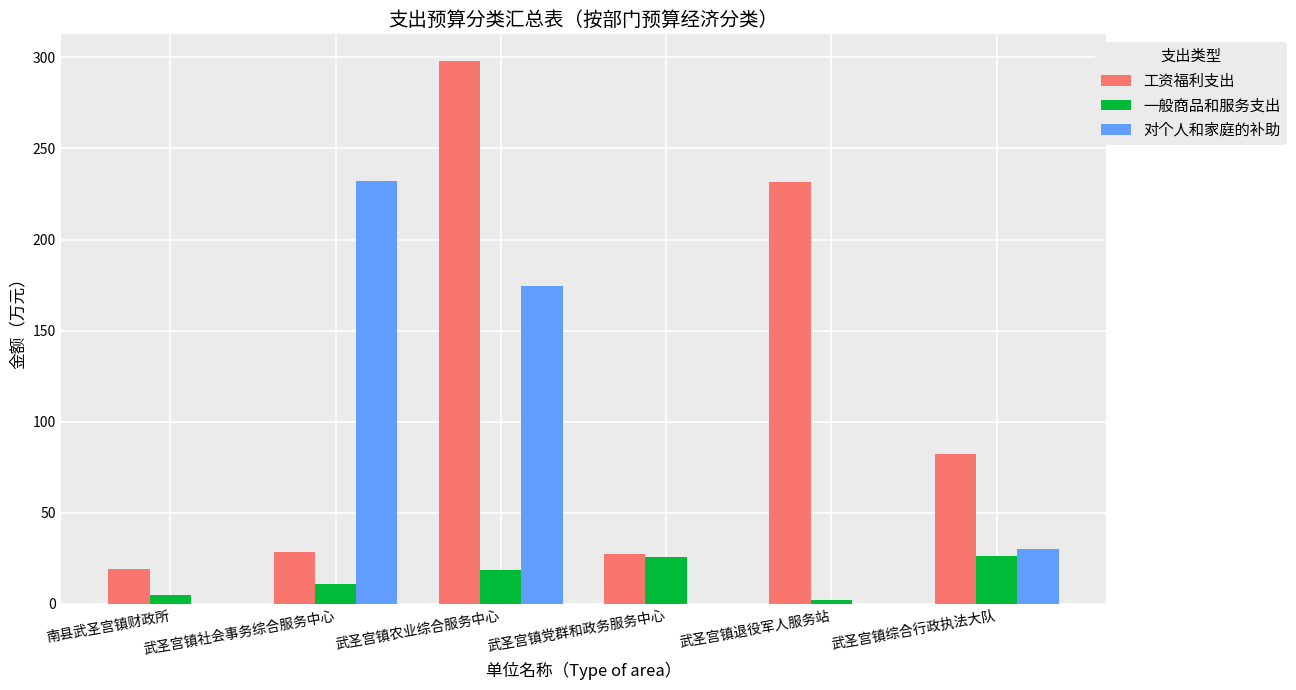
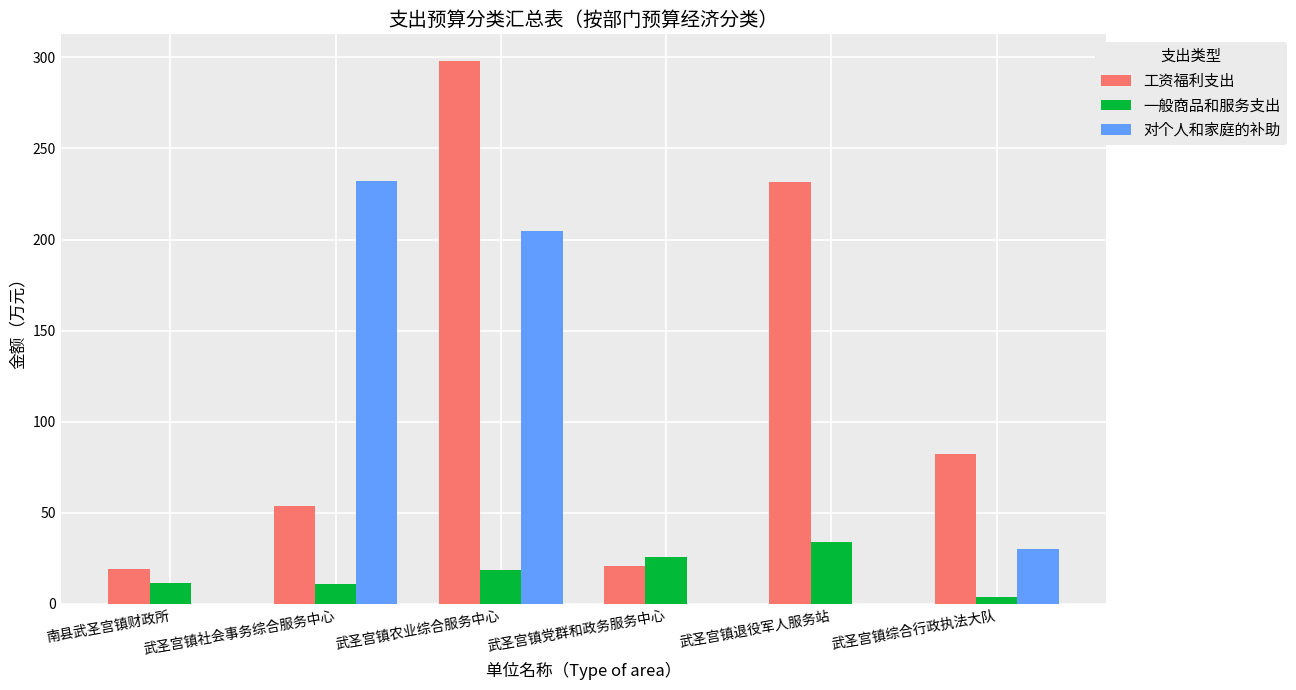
一般商品和服务支出, 南县武圣宫镇财政所: 5 -> 11
工资福利支出, 武圣宫镇社会事务综合服务中心: 28 -> 54
对个人和家庭的补助, 武圣宫镇农业综合服务中心: 175 -> 205
工资福利支出, 武圣宫镇党群和政务服务中心: 28 -> 21
一般商品和服务支出, 武圣宫镇退役军人服务站: 2 -> 34
一般商品和服务支出, 武圣宫镇综合行政执法大队: 26 -> 4
